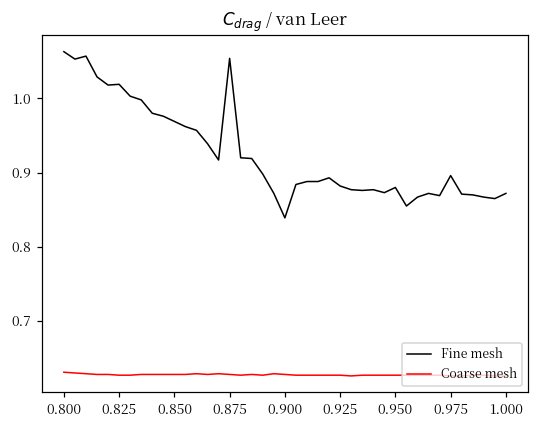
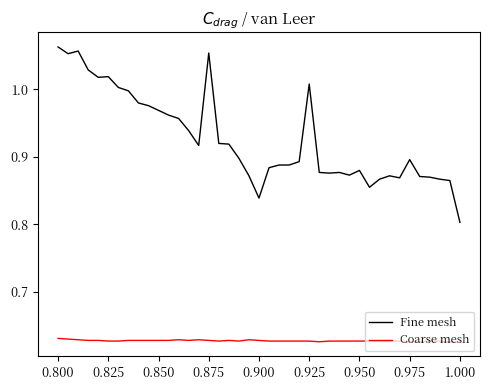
Fine mesh, 0.925: 0.88 -> 1.01
Fine mesh, 1.000: 0.87 -> 0.80
